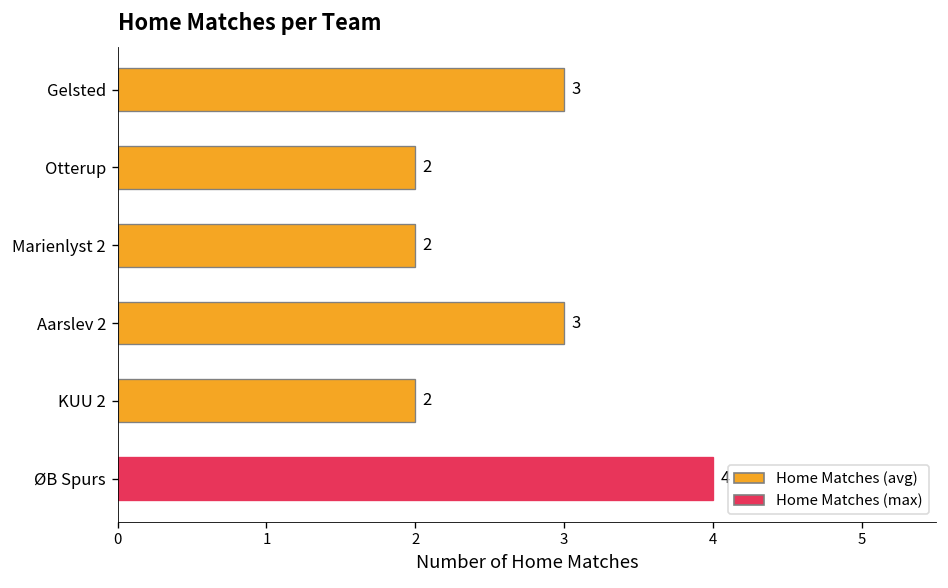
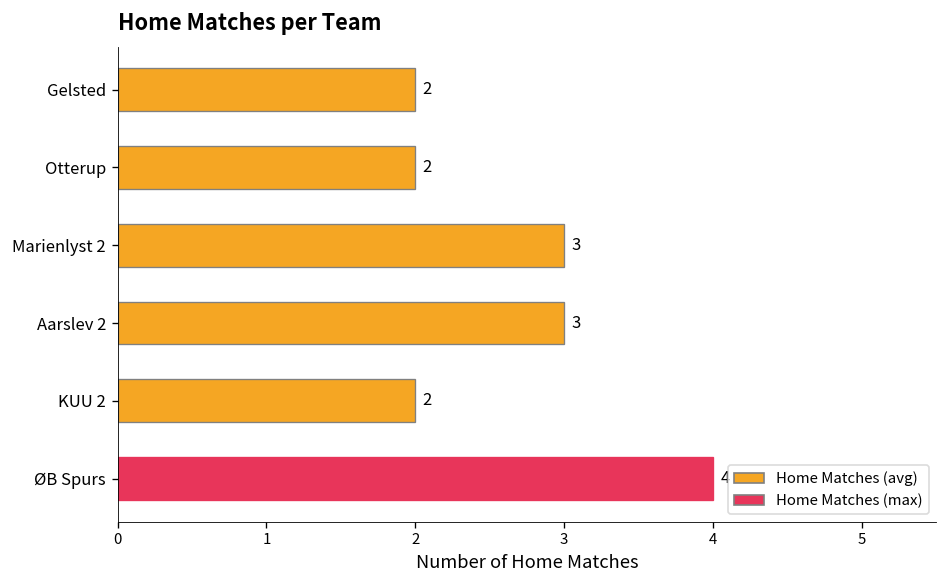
Gelsted: 3 -> 2
Marienlyst 2: 2 -> 3
